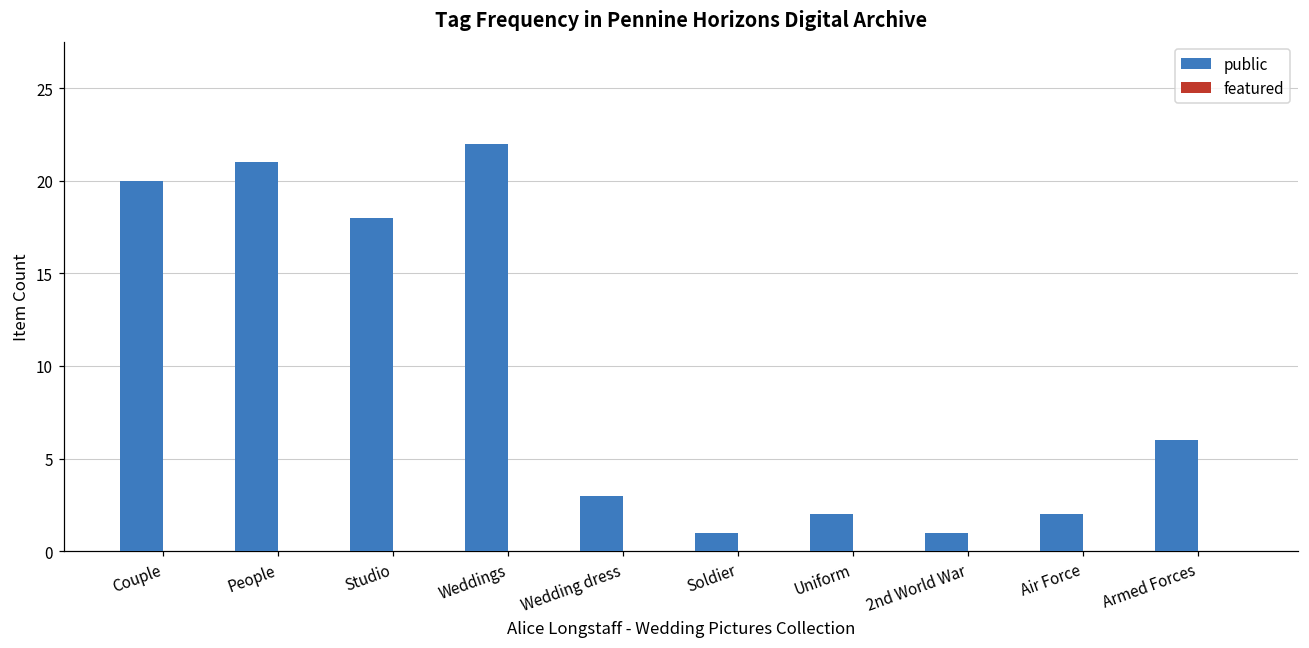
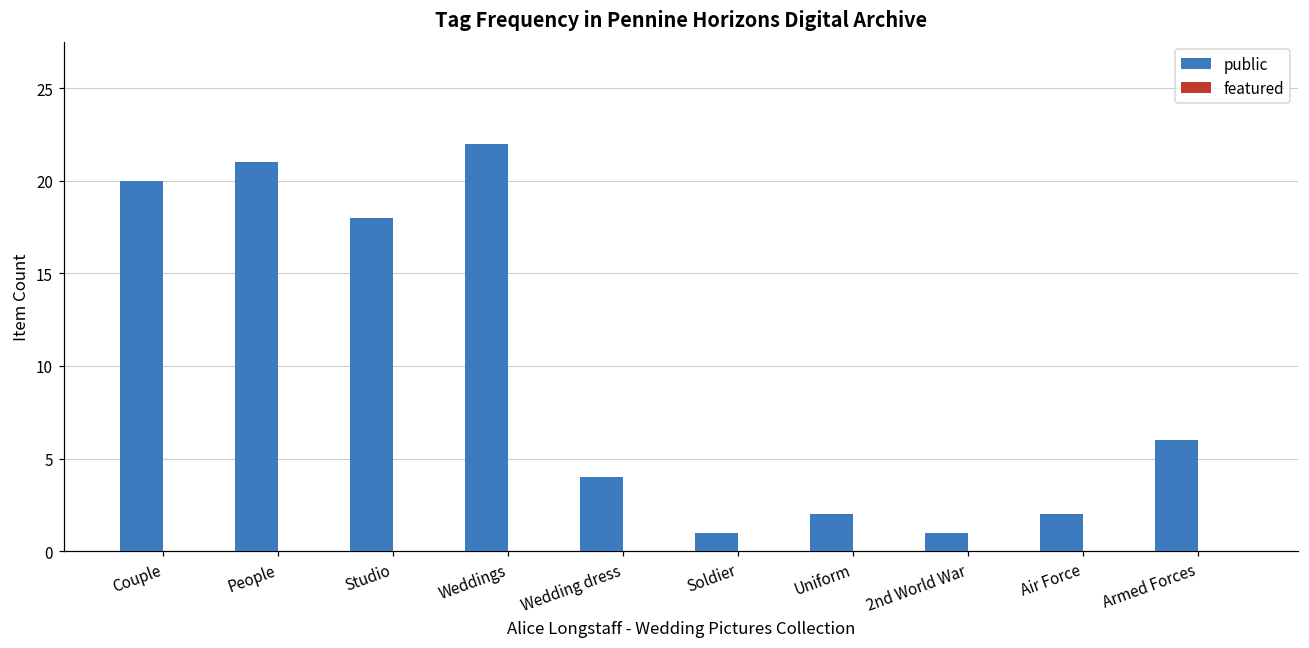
public, Wedding dress: 3 -> 4
